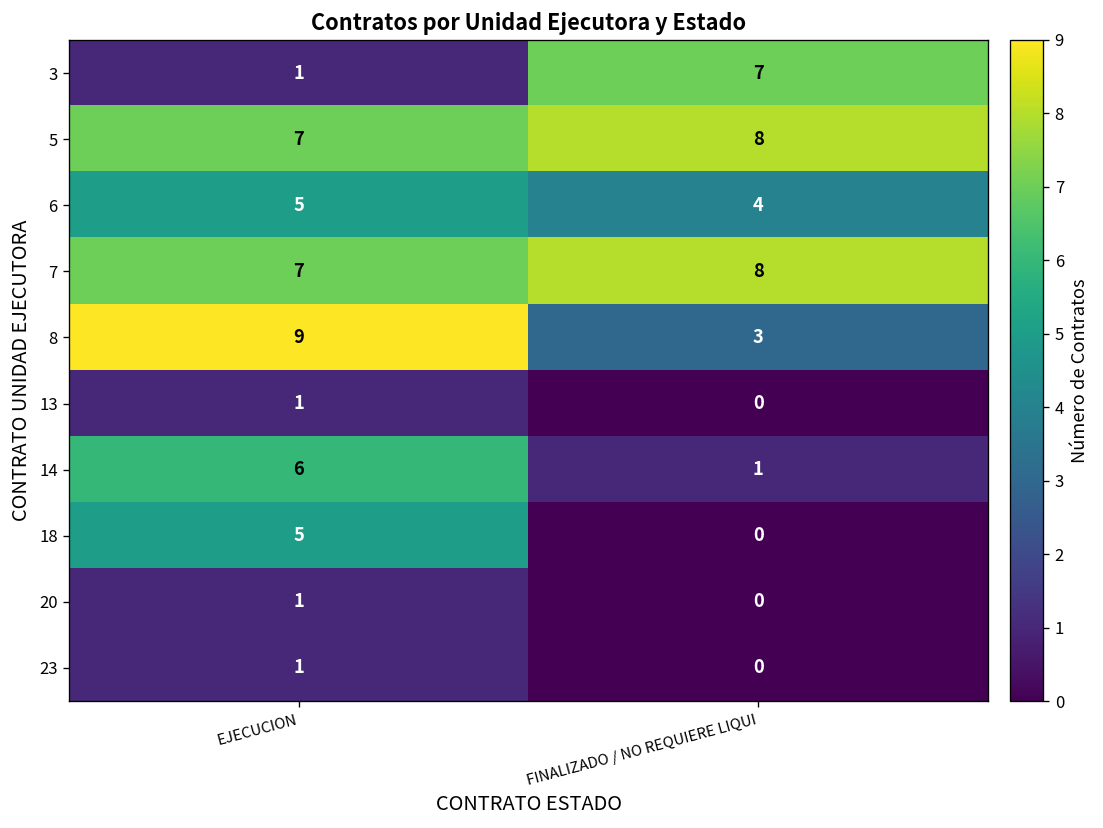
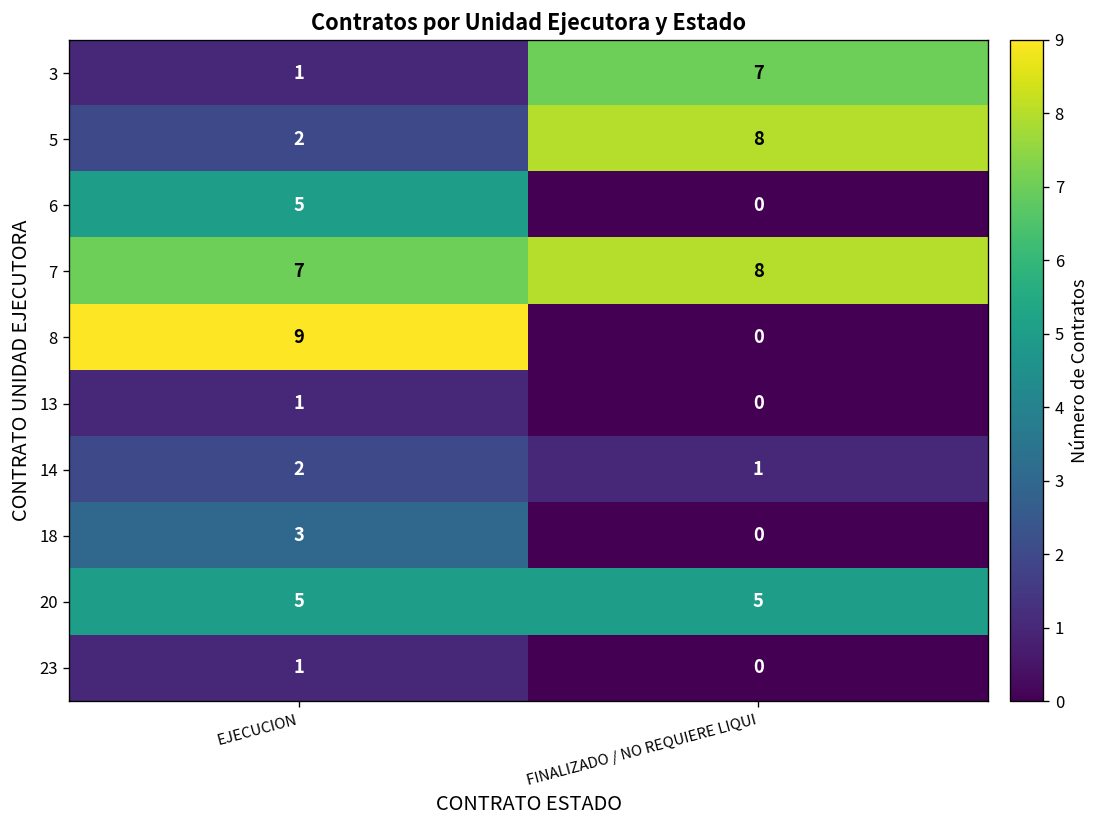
5, EJECUCION: 7 -> 2
6, FINALIZADO / NO REQUIERE LIQUI: 4 -> 0
8, FINALIZADO / NO REQUIERE LIQUI: 3 -> 0
14, EJECUCION: 6 -> 2
18, EJECUCION: 5 -> 3
20, EJECUCION: 1 -> 5
20, FINALIZADO / NO REQUIERE LIQUI: 0 -> 5
